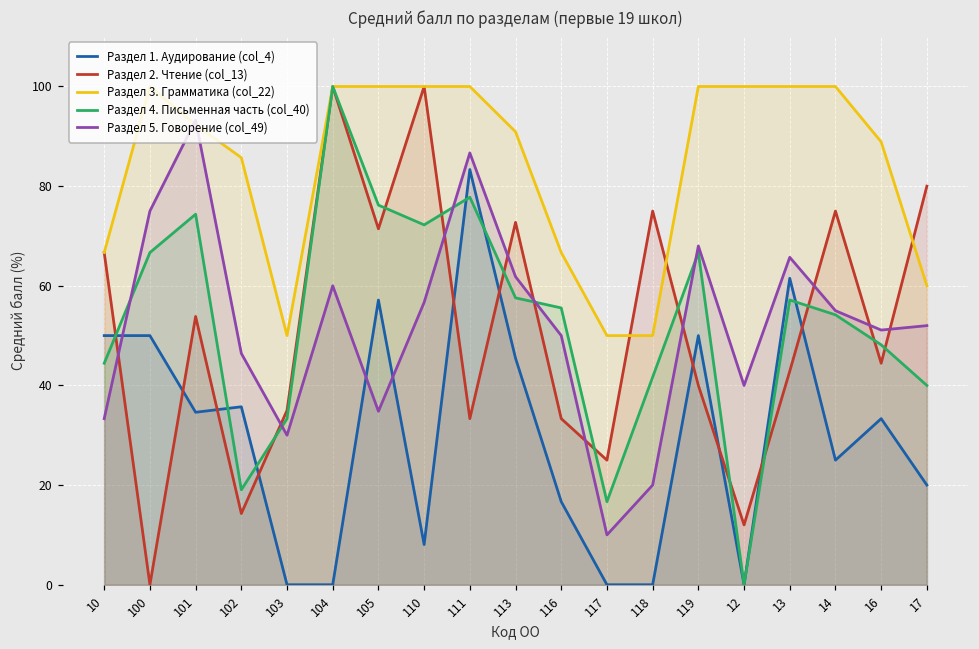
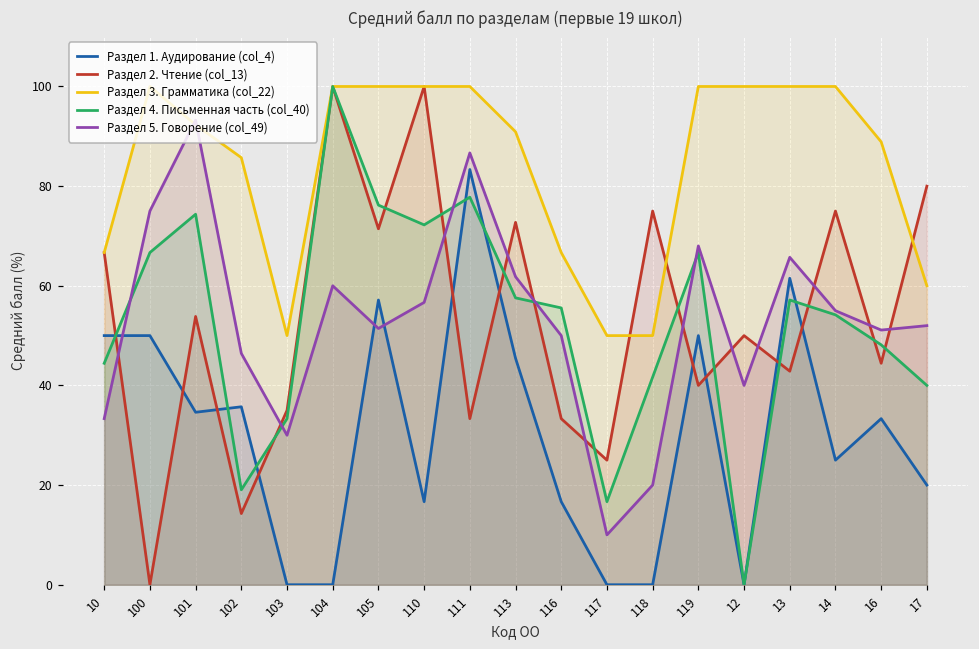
Раздел 5. Говорение (col_49), 105: 35 -> 51
Раздел 1. Аудирование (col_4), 110: 8 -> 17
Раздел 2. Чтение (col_13), 12: 12 -> 50
